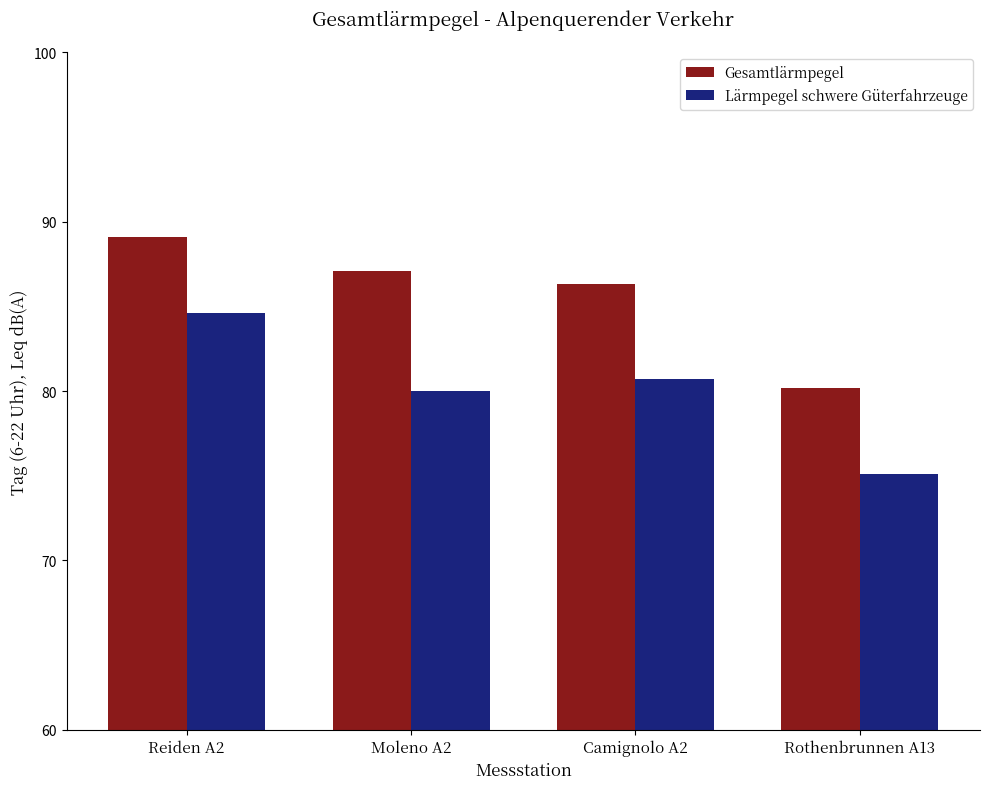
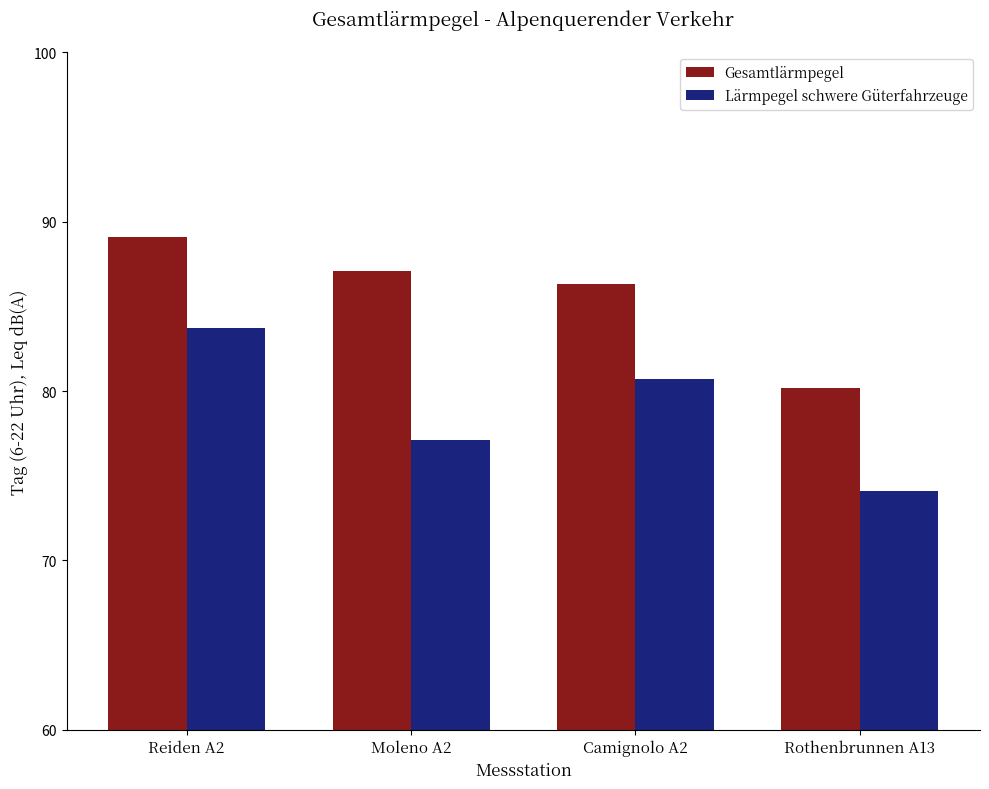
Lärmpegel schwere Güterfahrzeuge, Reiden A2: 84.6 -> 83.7
Lärmpegel schwere Güterfahrzeuge, Moleno A2: 80.0 -> 77.1
Lärmpegel schwere Güterfahrzeuge, Rothenbrunnen A13: 75.1 -> 74.1
